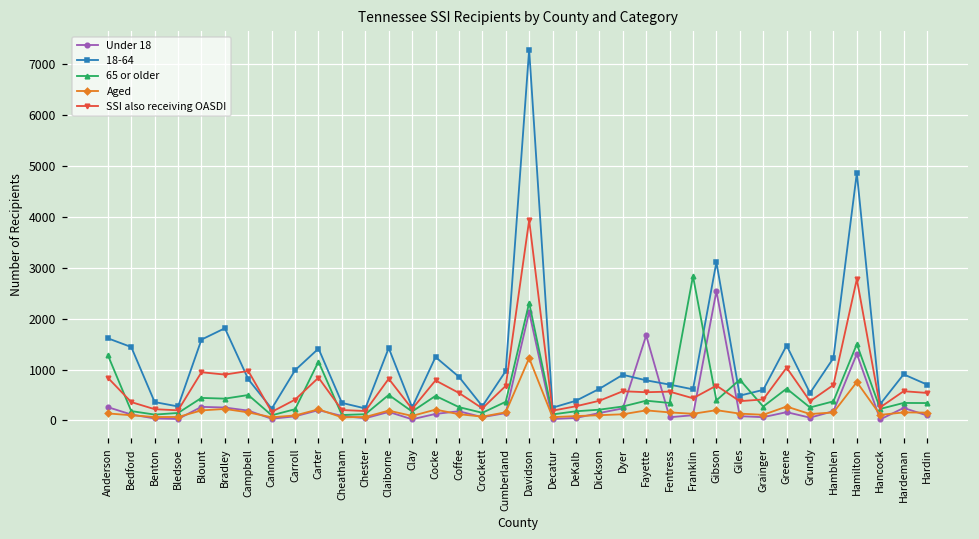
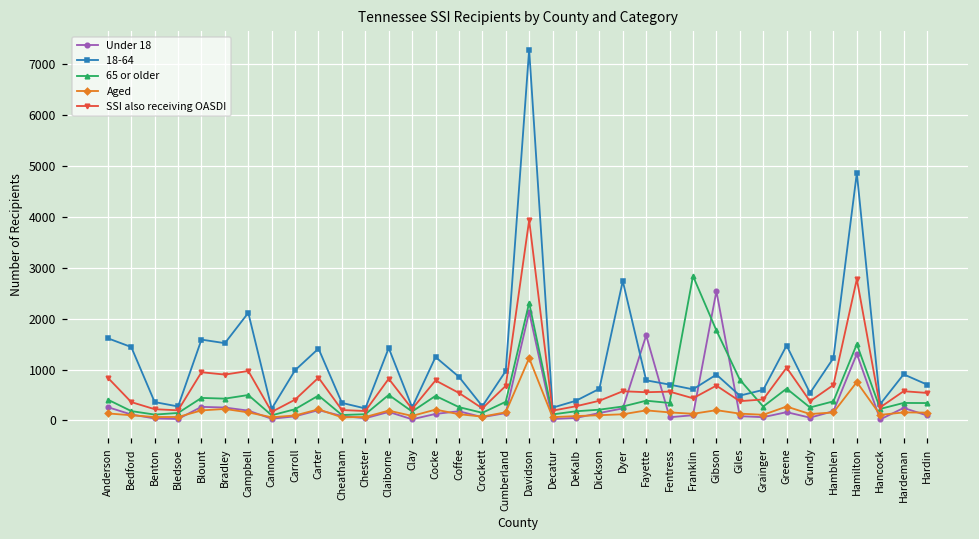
65 or older, Anderson: 1300 -> 400
18-64, Bradley: 1800 -> 1500
18-64, Campbell: 800 -> 2100
65 or older, Carter: 1200 -> 500
18-64, Dyer: 900 -> 2700
18-64, Gibson: 3100 -> 900
65 or older, Gibson: 400 -> 1800
